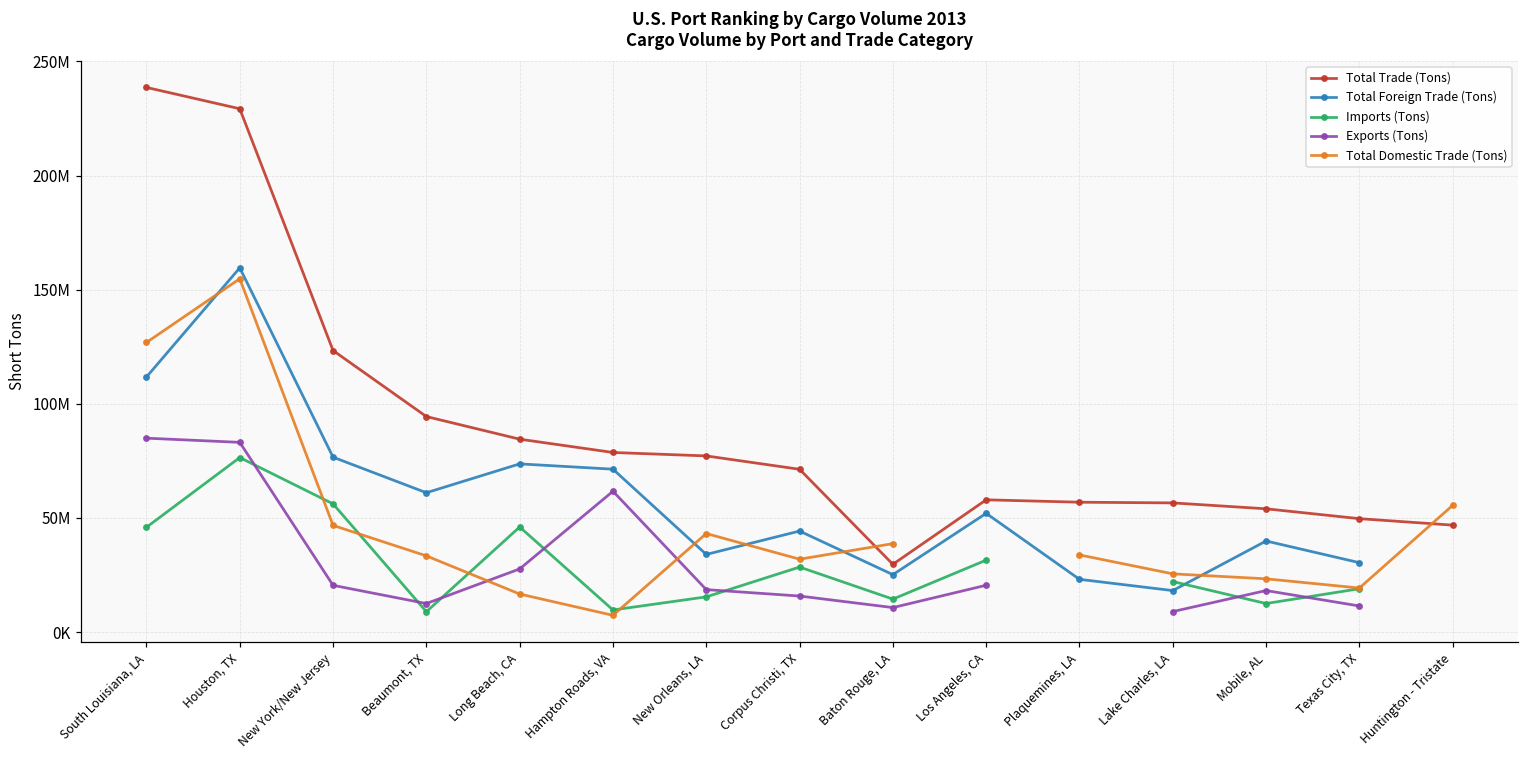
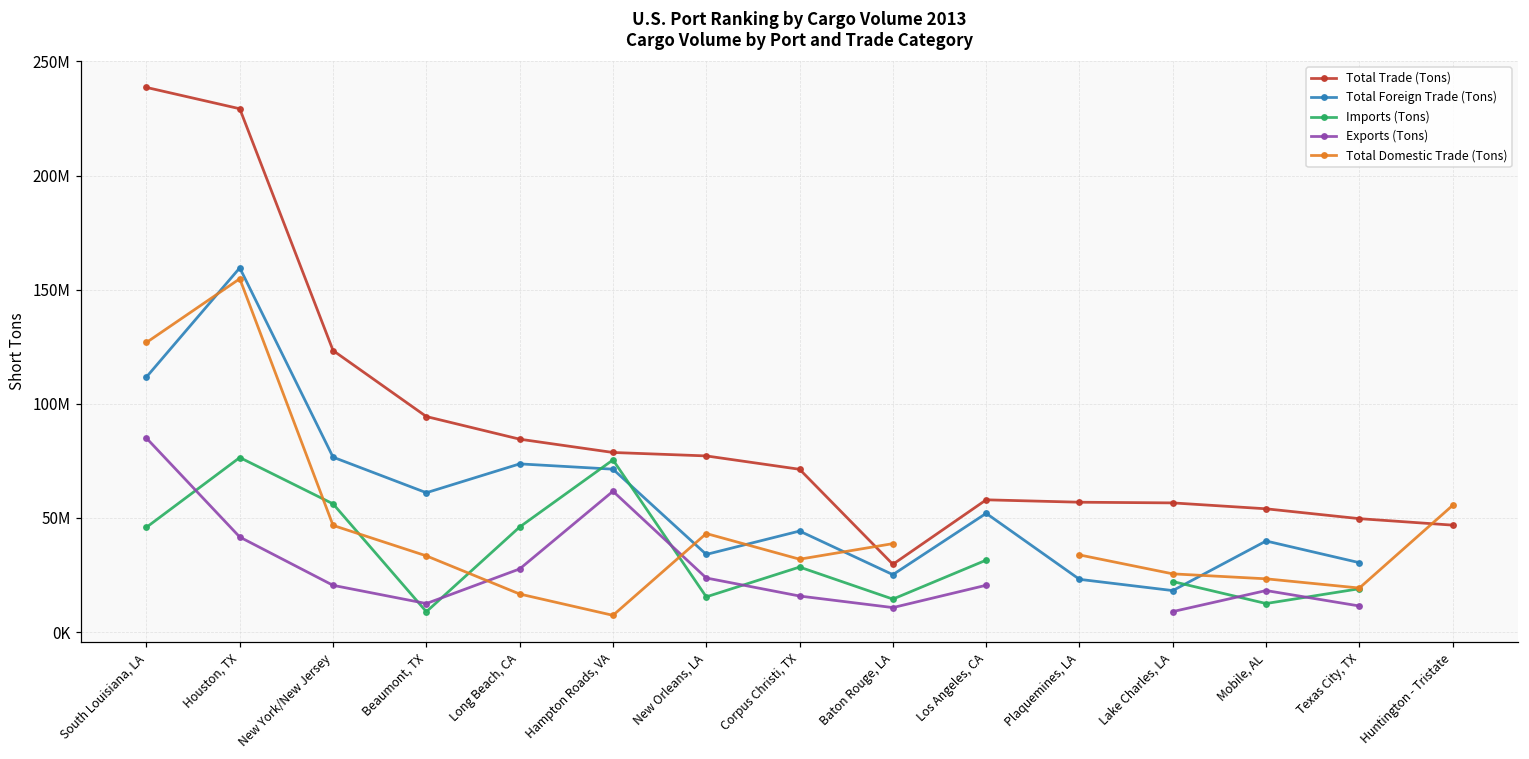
Exports (Tons), Houston, TX: 83000000 -> 42000000
Imports (Tons), Hampton Roads, VA: 10000000 -> 75000000
Exports (Tons), New Orleans, LA: 19000000 -> 24000000
